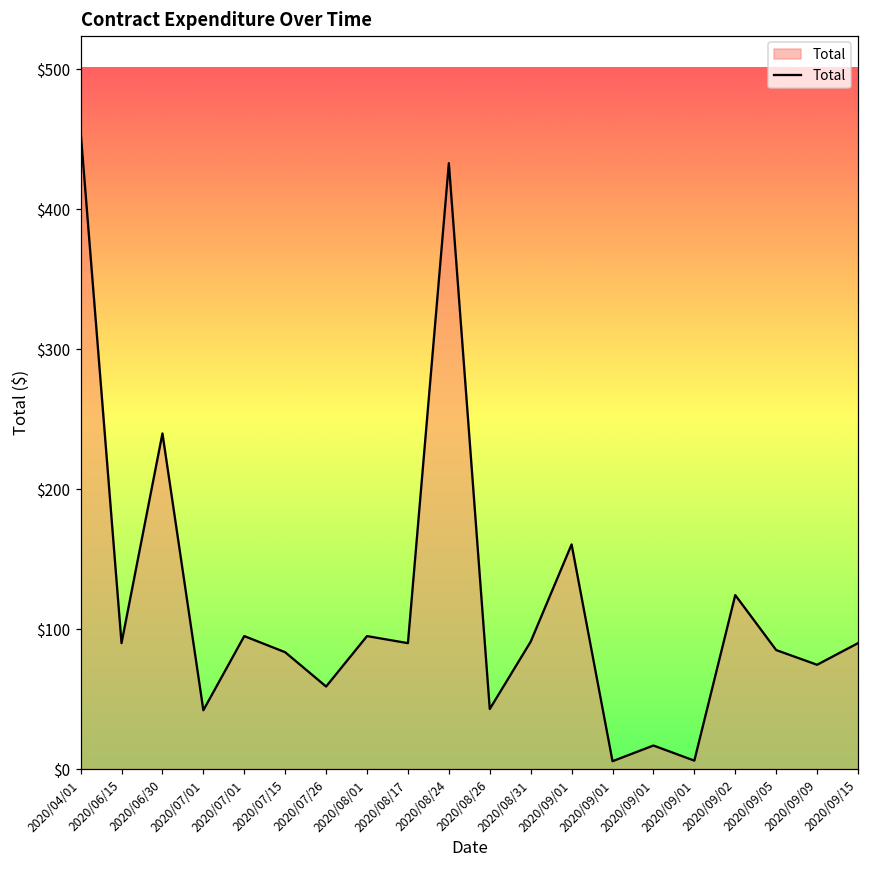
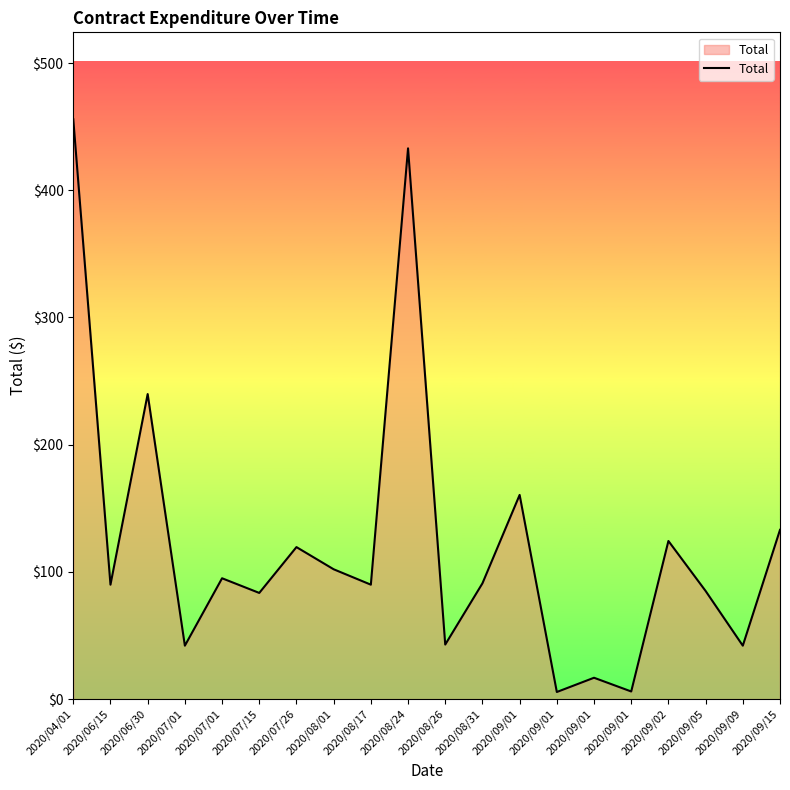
2020/07/26: $59 -> $119
2020/08/01: $95 -> $102
2020/09/09: $75 -> $42
2020/09/15: $90 -> $133
